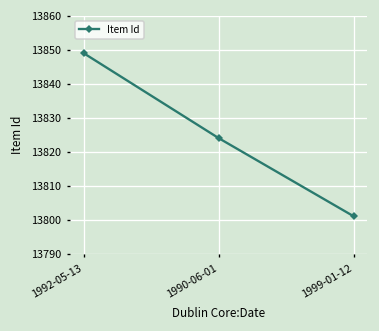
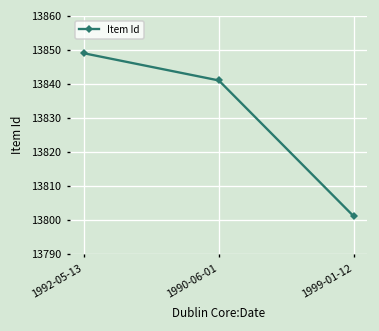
1990-06-01: 13824 -> 13841
